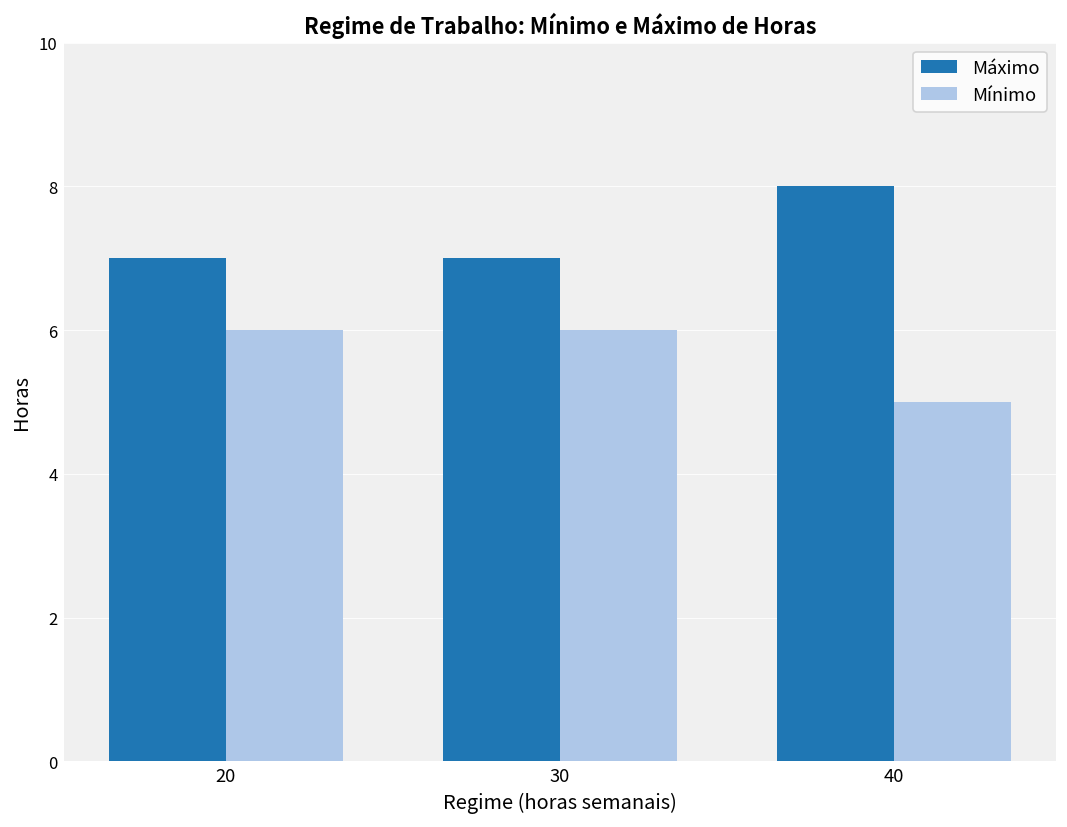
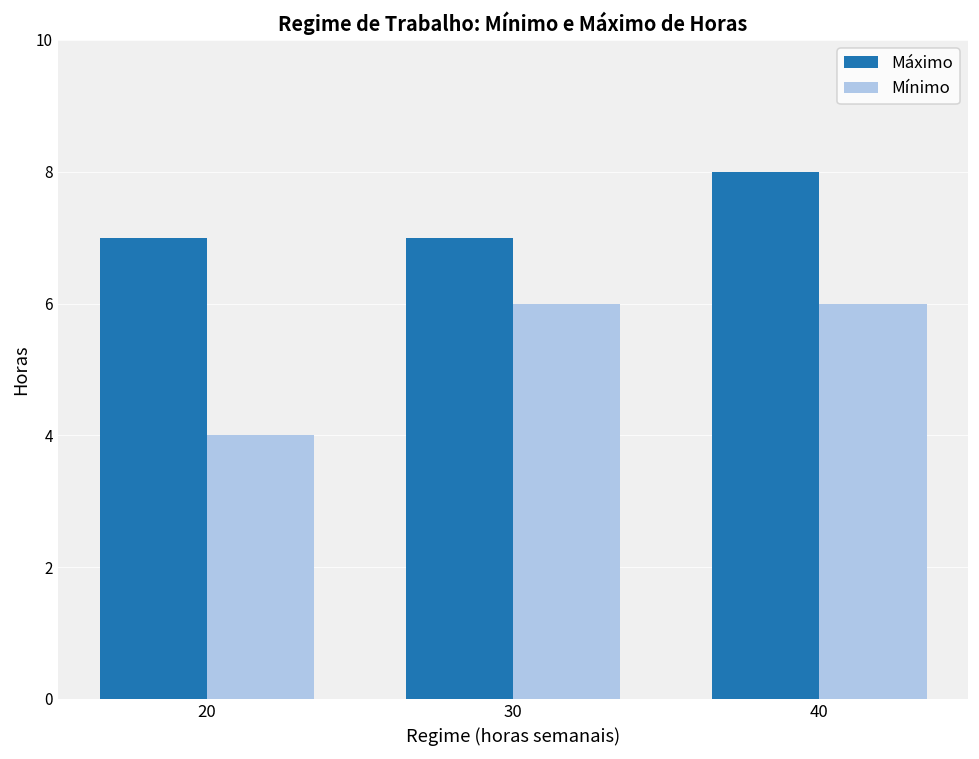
Mínimo, 20: 6 -> 4
Mínimo, 40: 5 -> 6
